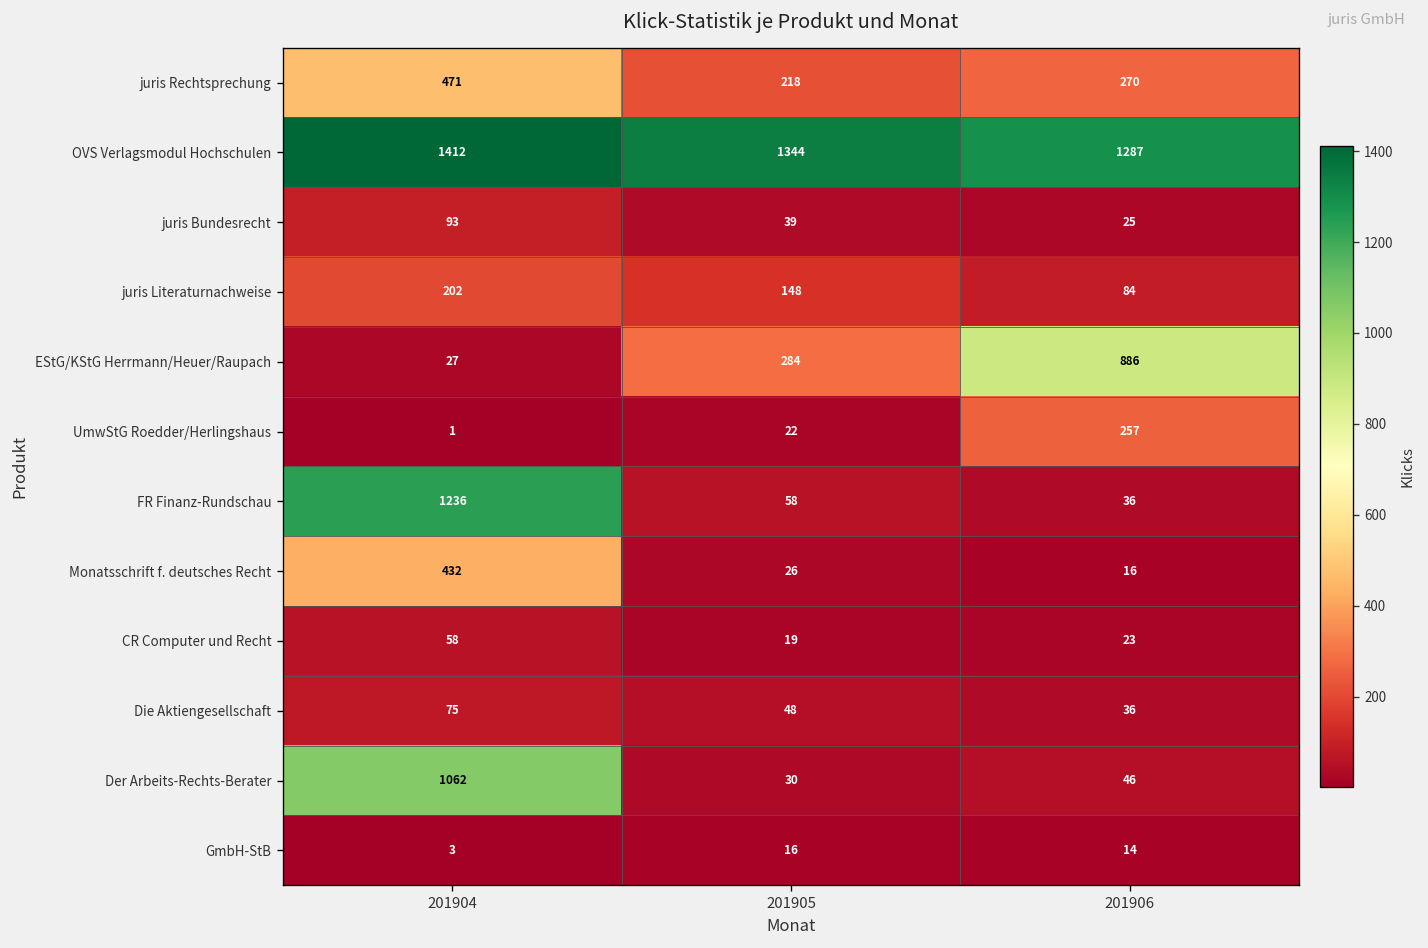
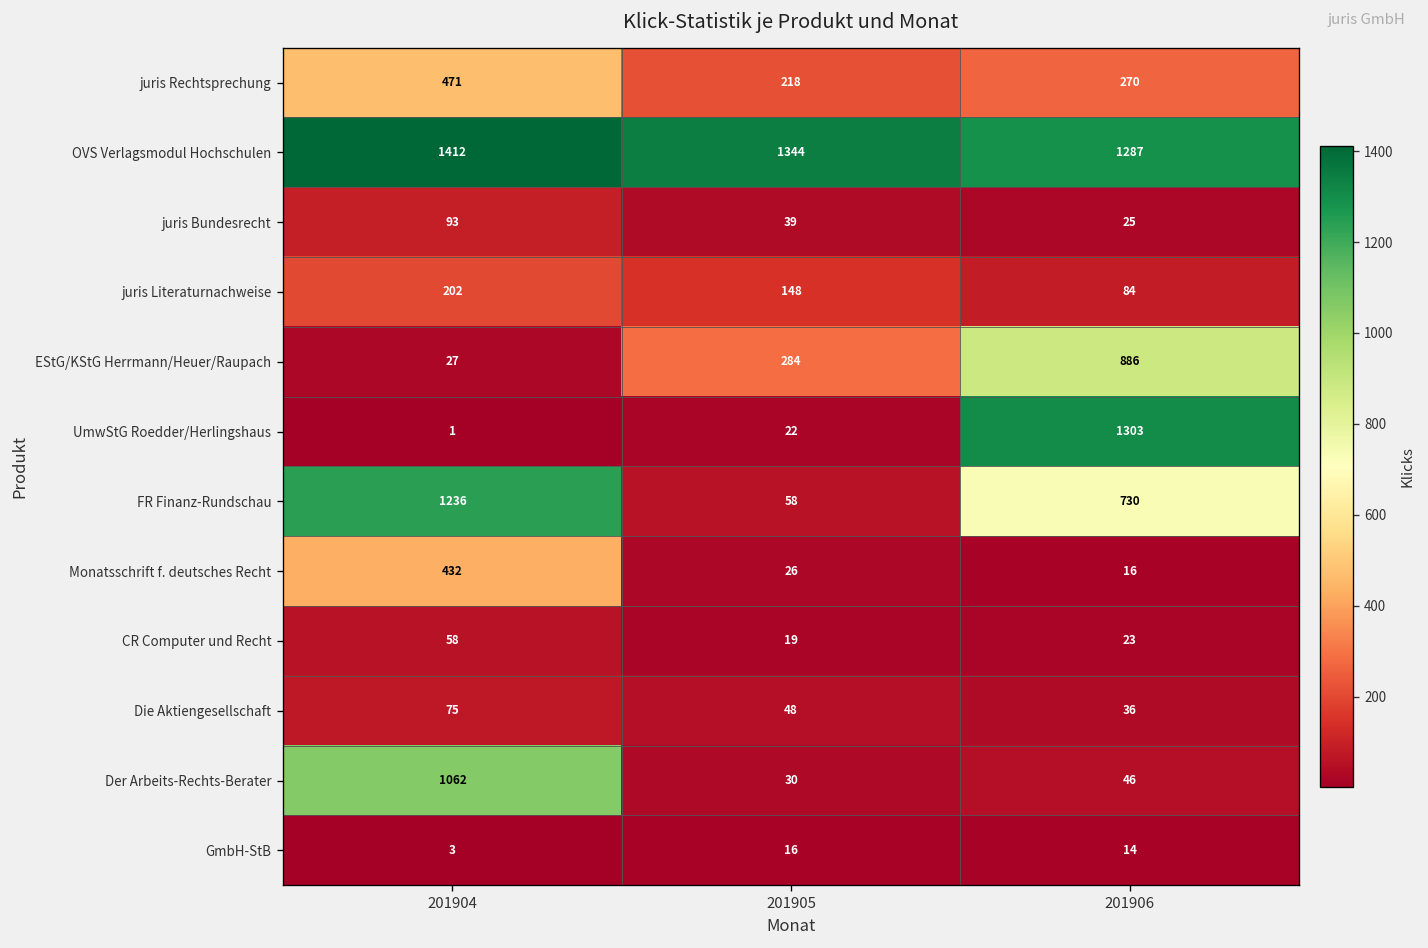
UmwStG Roedder/Herlingshaus, 201906: 257 -> 1303
FR Finanz-Rundschau, 201906: 36 -> 730
